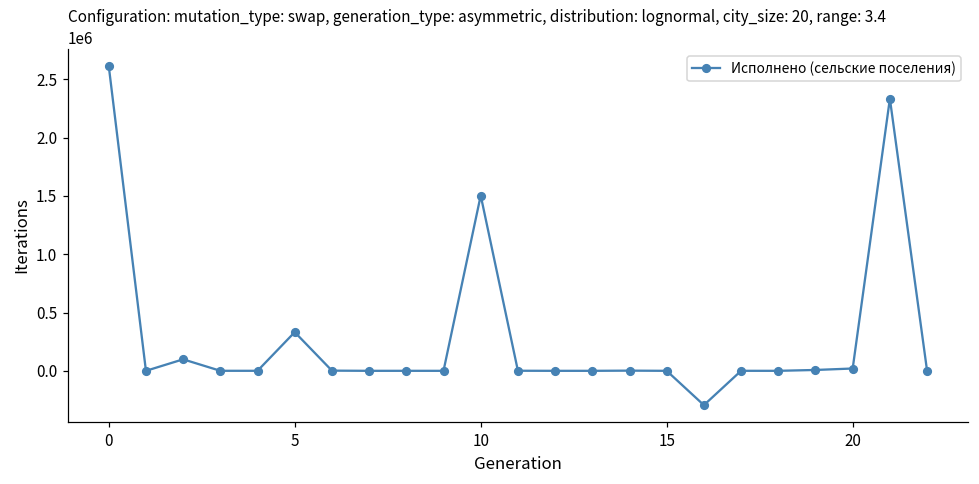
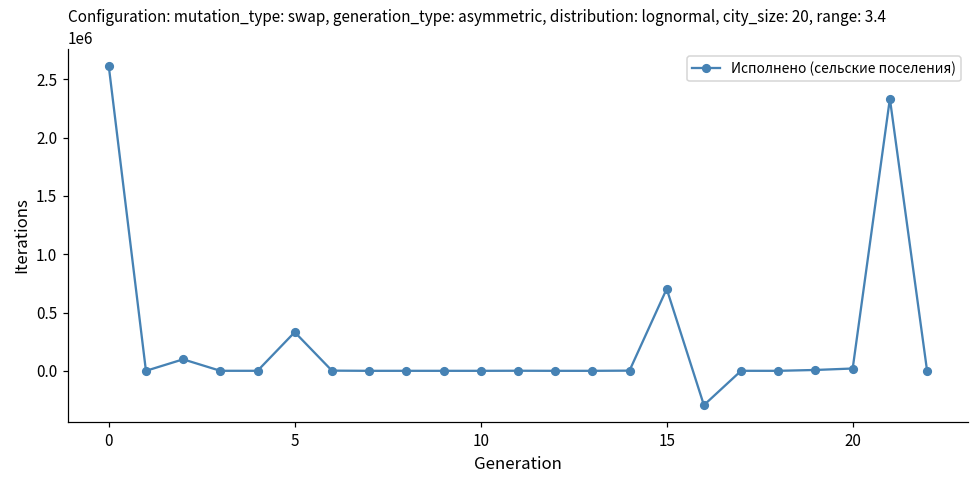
10: 1500000 -> 0
15: 0 -> 700000
